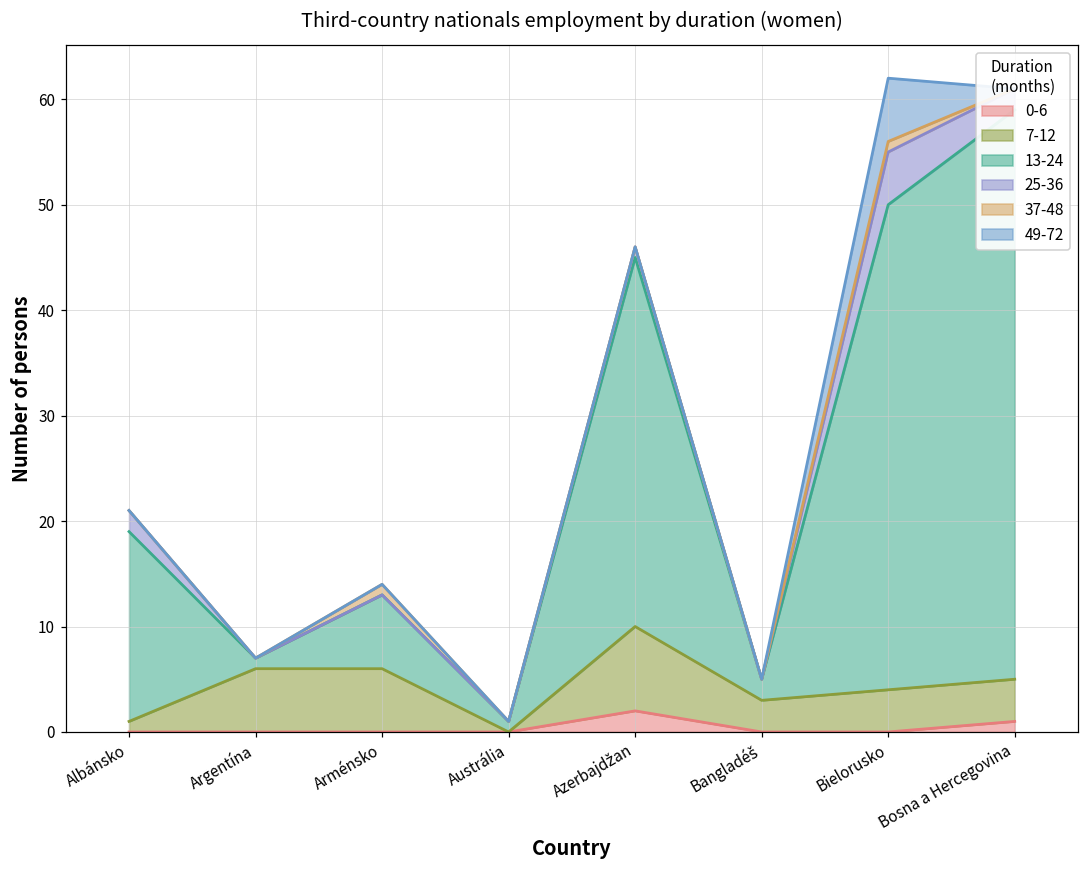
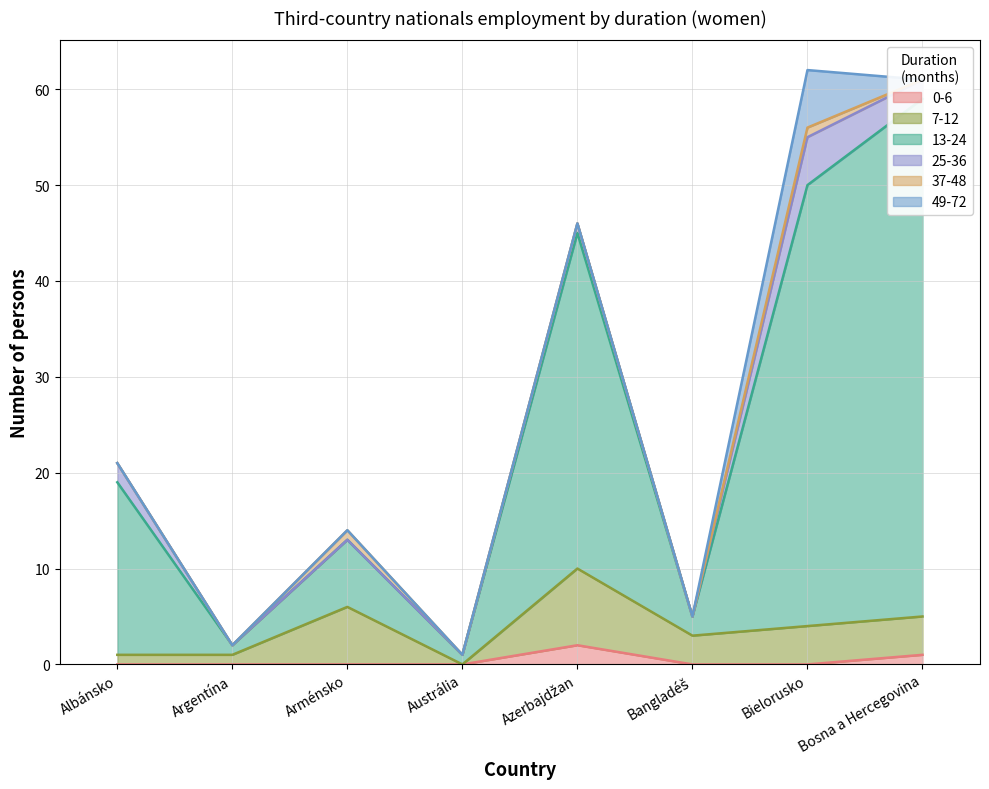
7-12, Argentína: 6 -> 1
